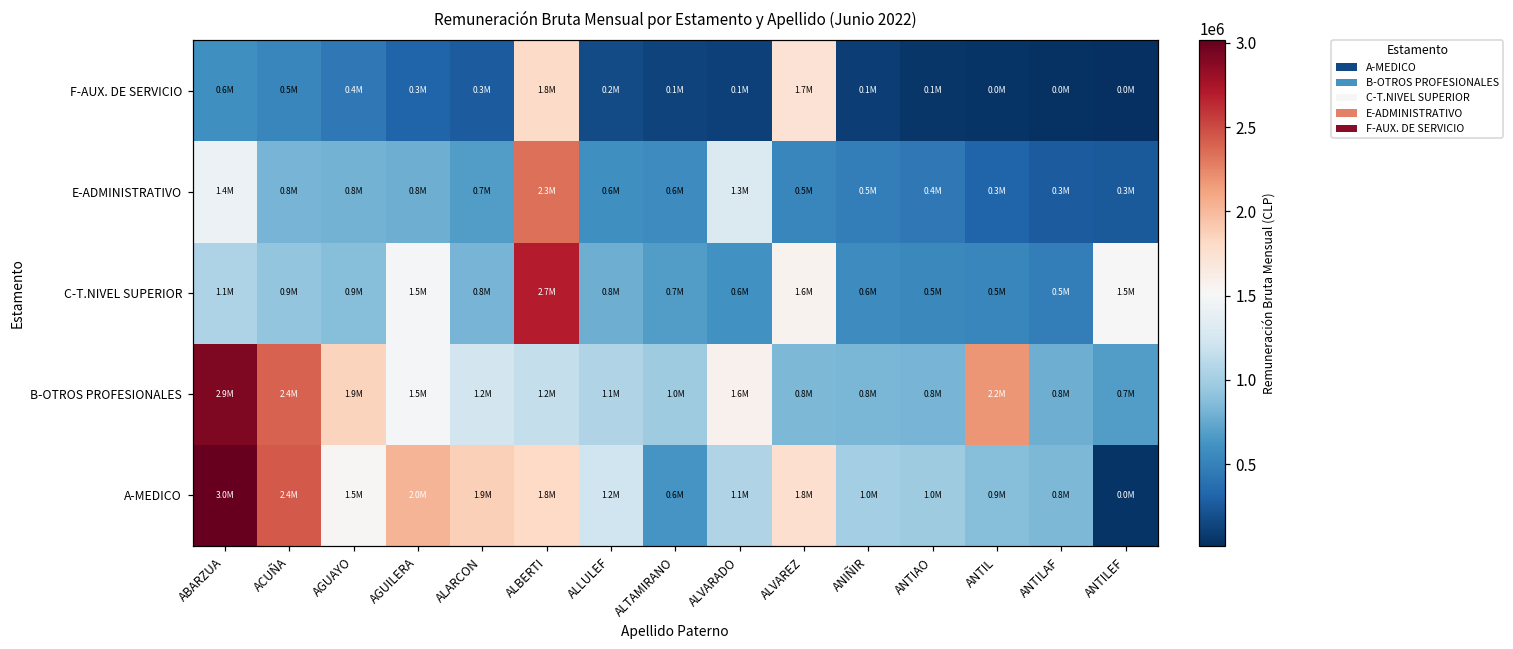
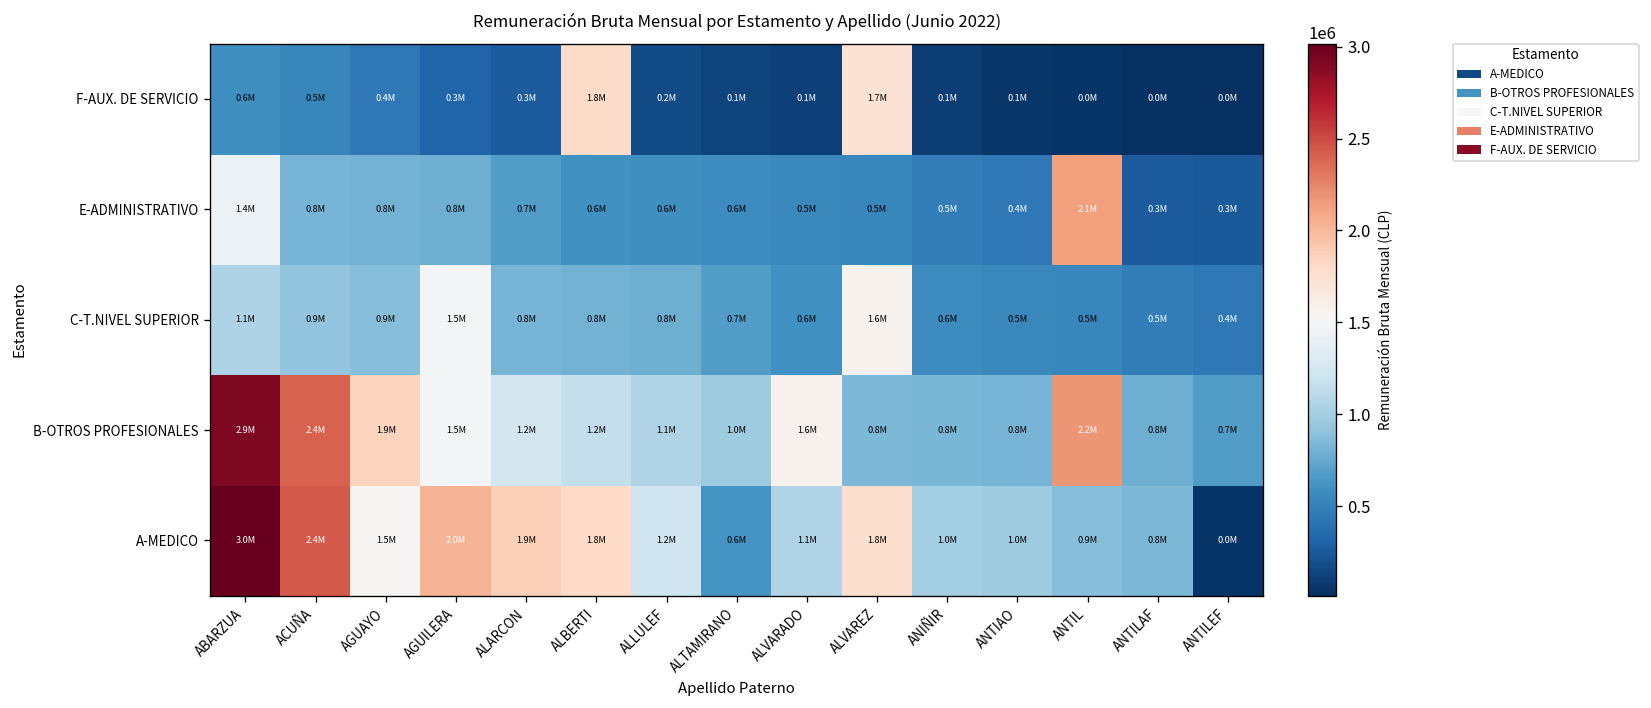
E-ADMINISTRATIVO, ALBERTI: 2.3M -> 0.6M
E-ADMINISTRATIVO, ALVARADO: 1.3M -> 0.5M
E-ADMINISTRATIVO, ANTIL: 0.3M -> 2.1M
C-T.NIVEL SUPERIOR, ALBERTI: 2.7M -> 0.8M
C-T.NIVEL SUPERIOR, ANTILEF: 1.5M -> 0.4M
